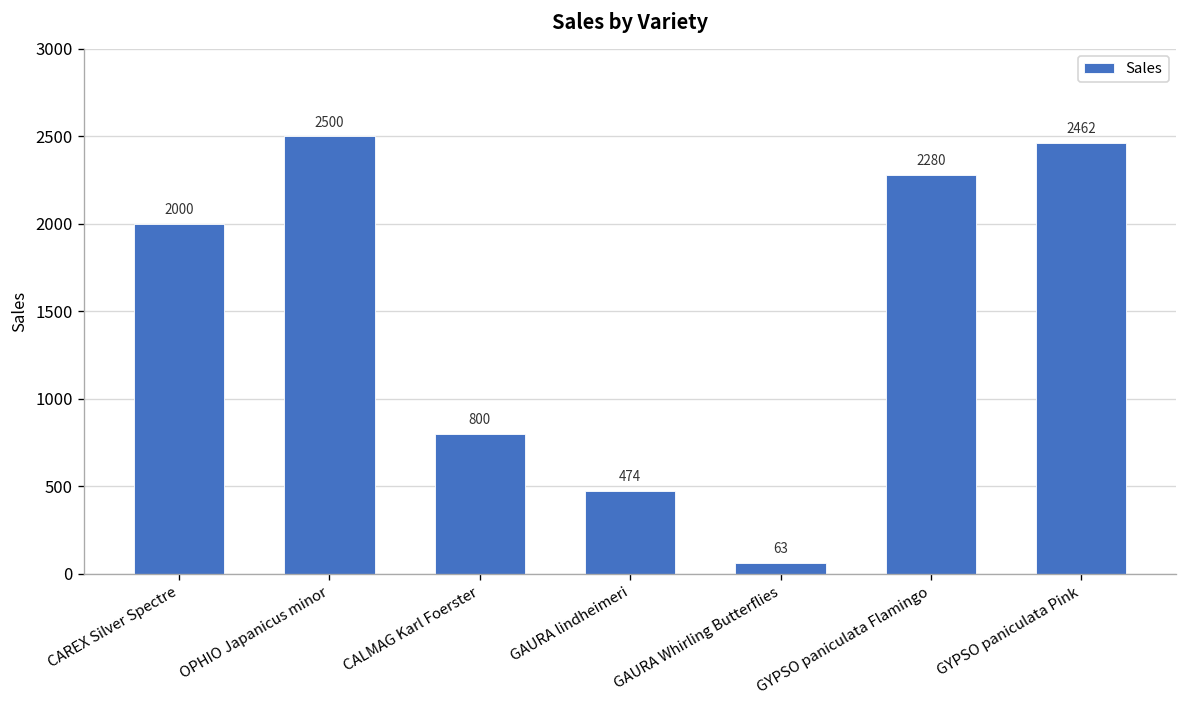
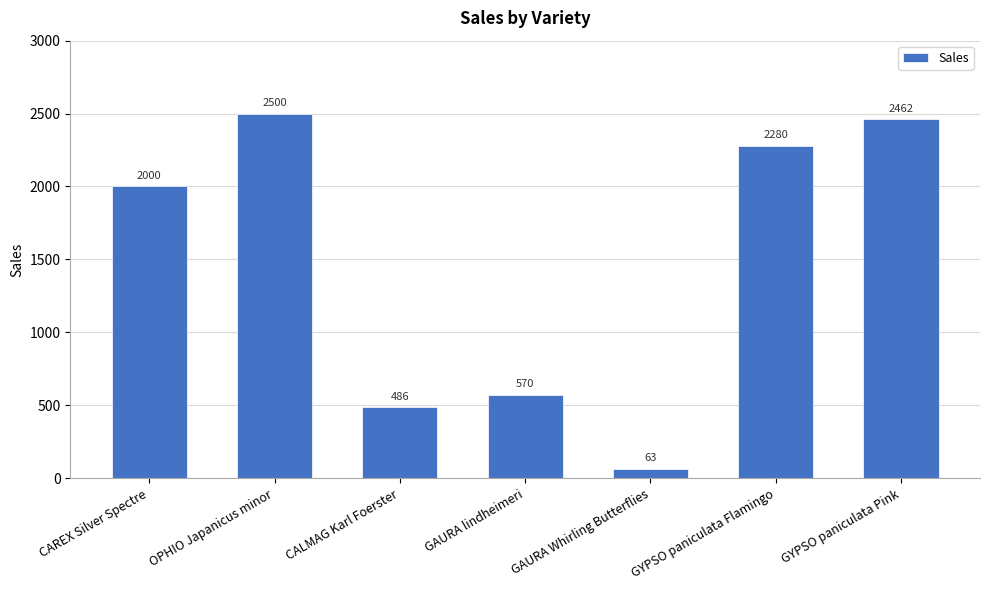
CALMAG Karl Foerster: 800 -> 486
GAURA lindheimeri: 474 -> 570
